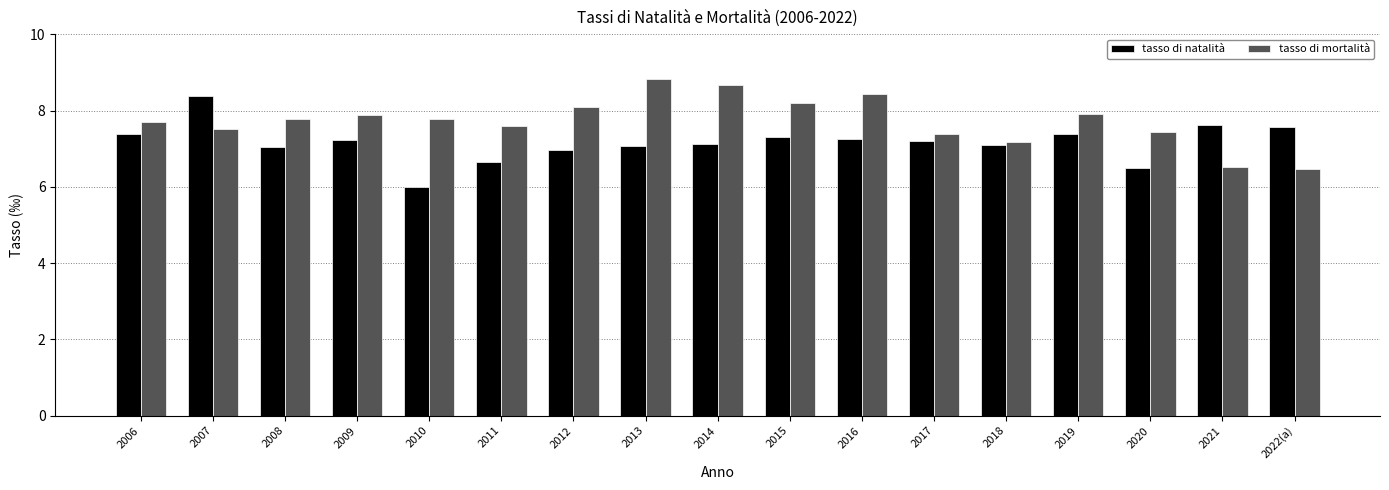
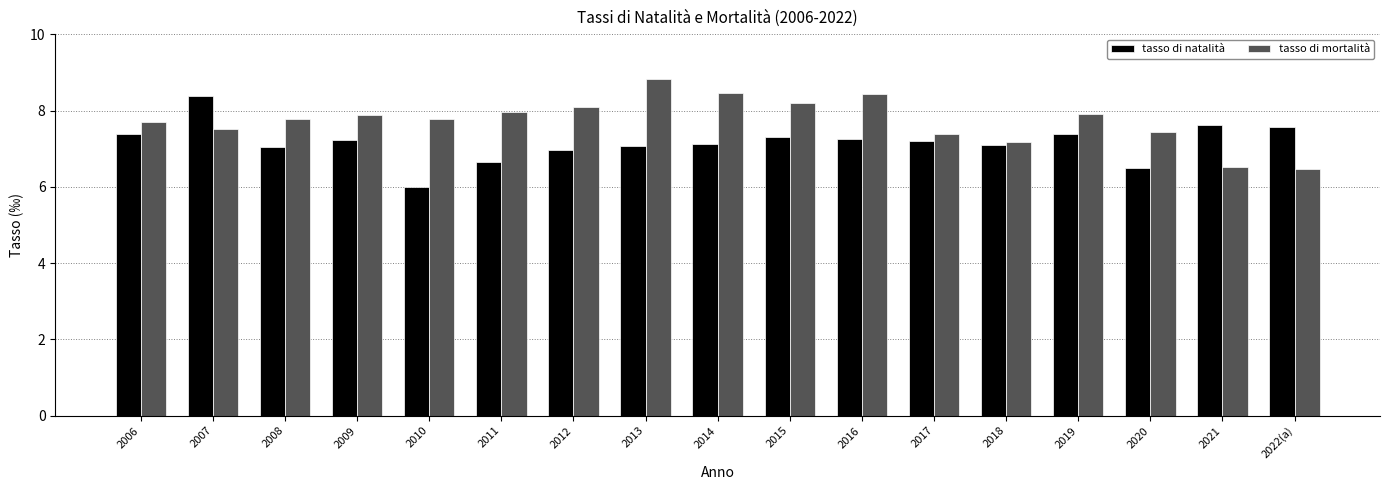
tasso di mortalità, 2011: 7.6 -> 8.0
tasso di mortalità, 2014: 8.7 -> 8.5
